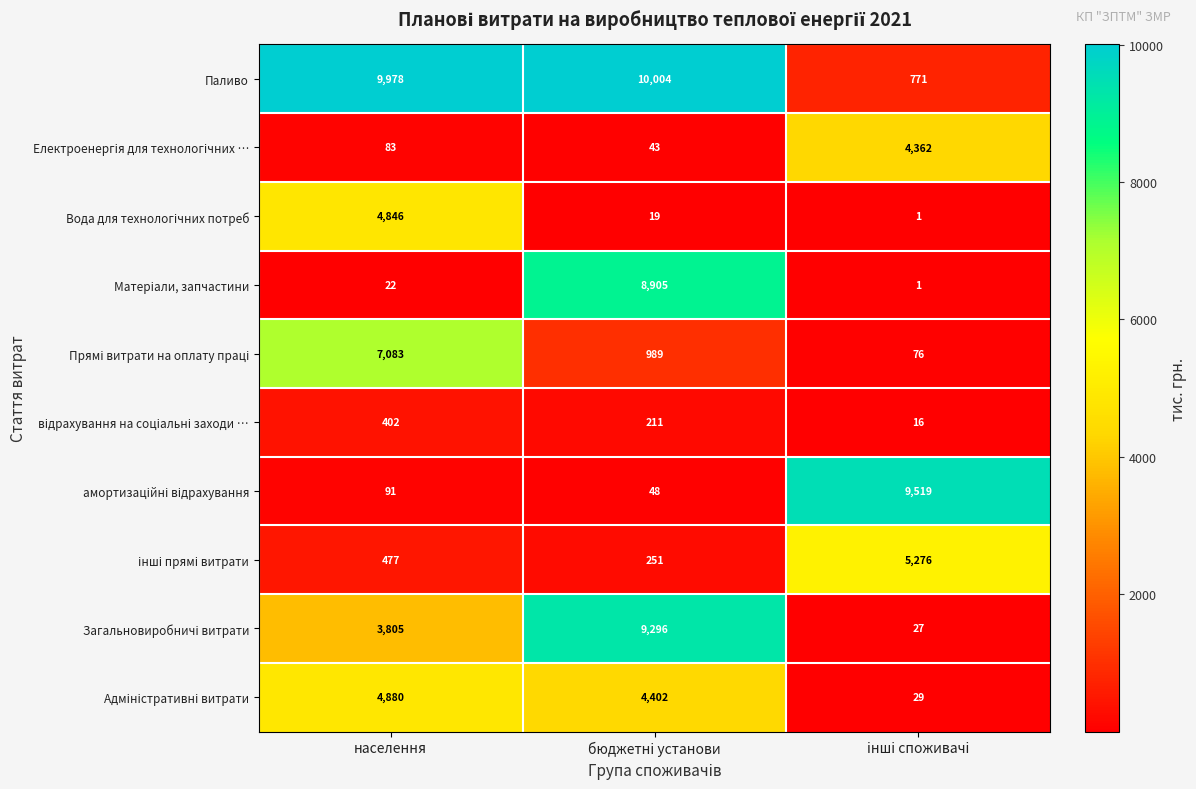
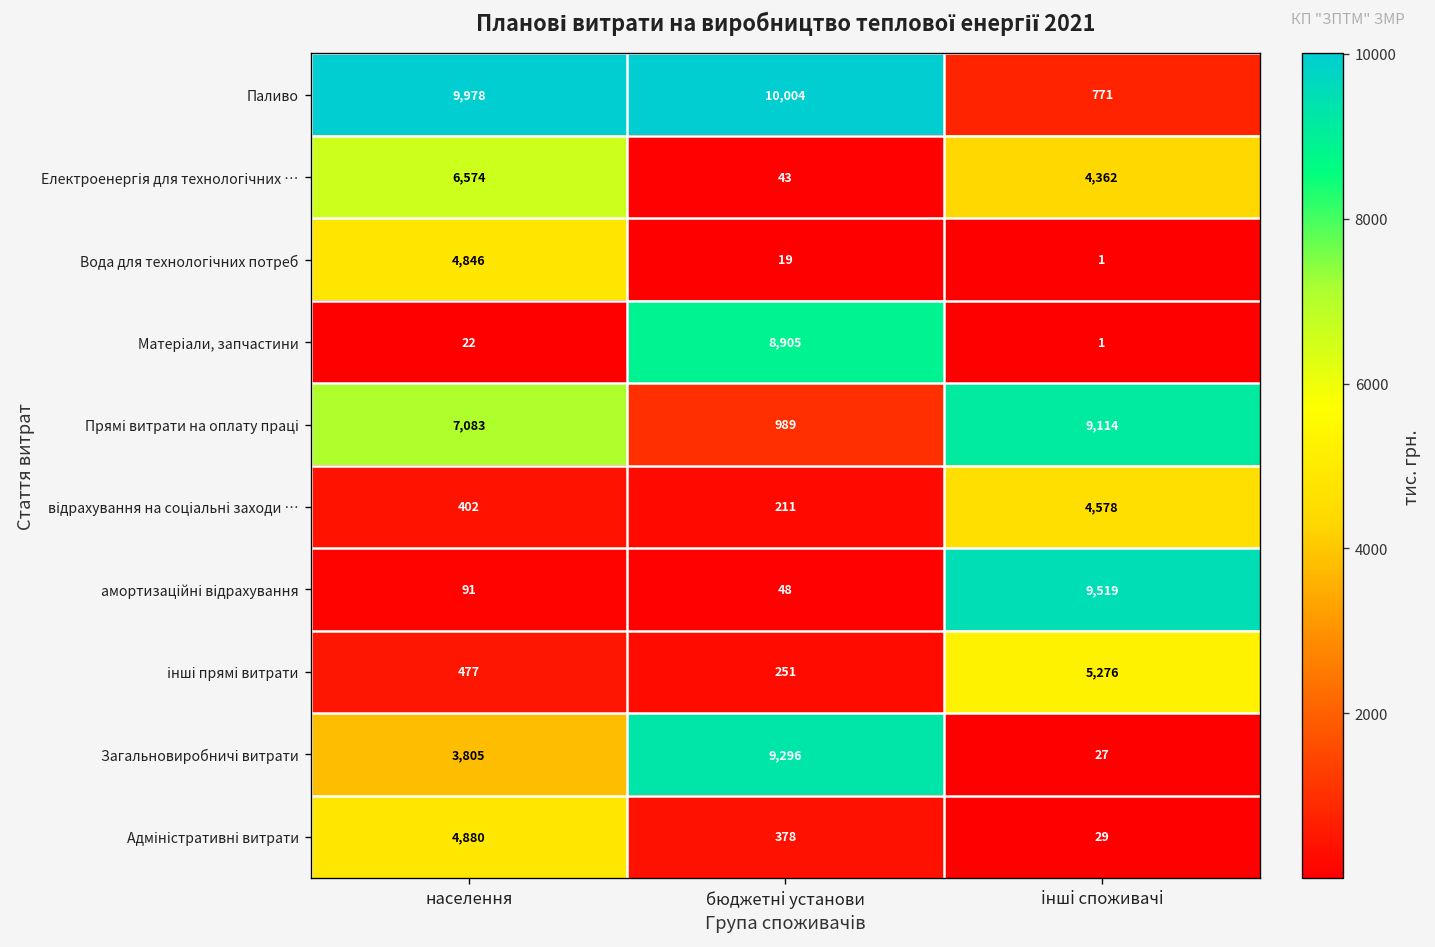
Електроенергія для технологічних …, населення: 83 -> 6,574
Прямі витрати на оплату праці, інші споживачі: 76 -> 9,114
відрахування на соціальні заходи …, інші споживачі: 16 -> 4,578
Адміністративні витрати, бюджетні установи: 4,402 -> 378
